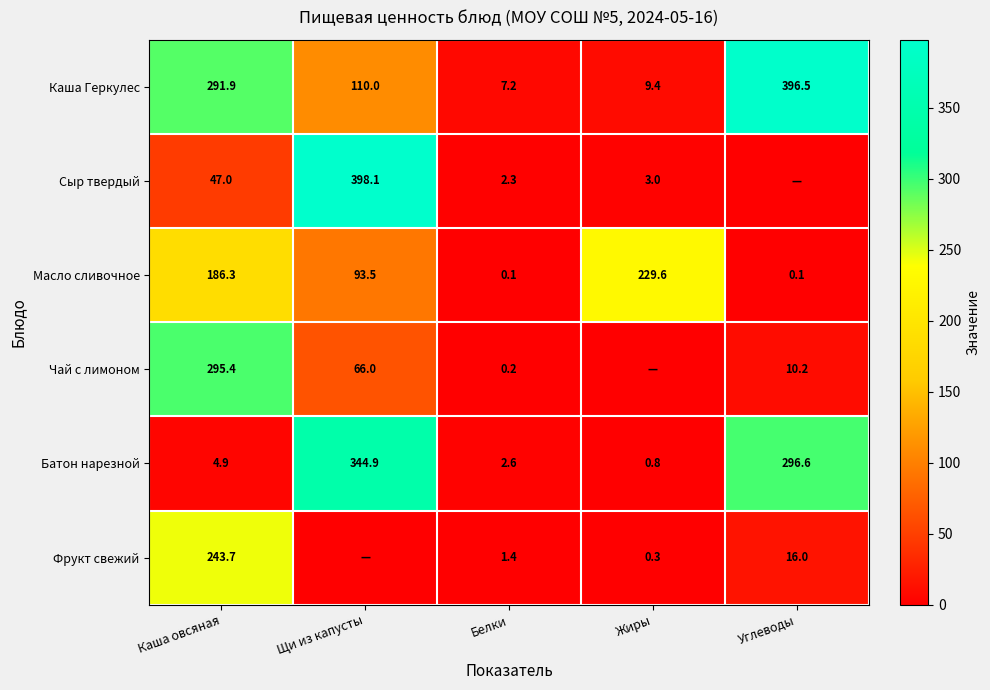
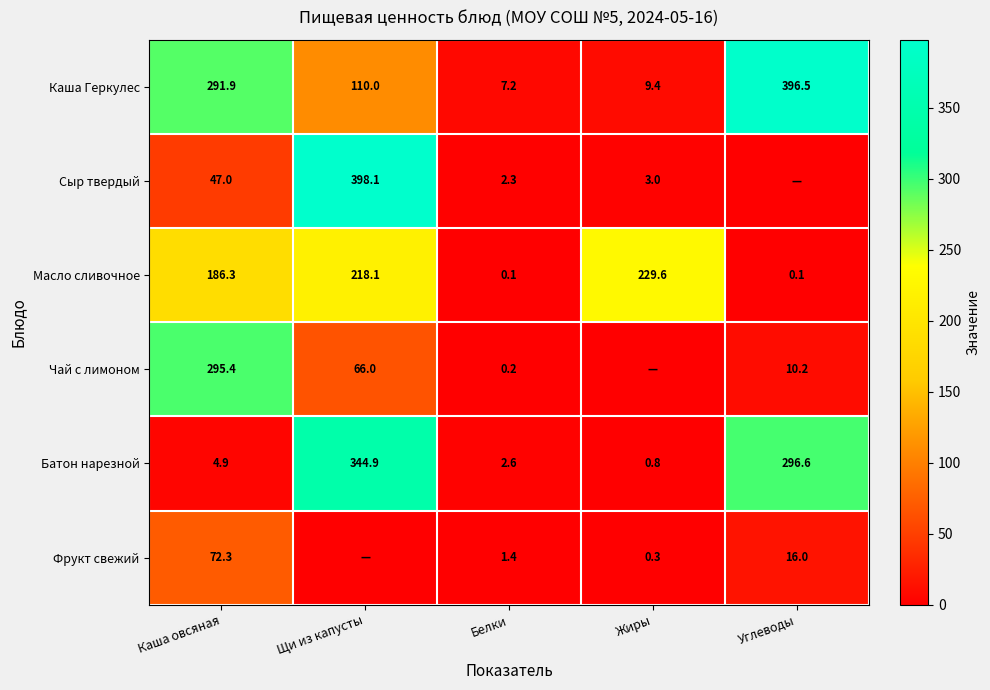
Масло сливочное, Щи из капусты: 93.5 -> 218.1
Фрукт свежий, Каша овсяная: 243.7 -> 72.3
